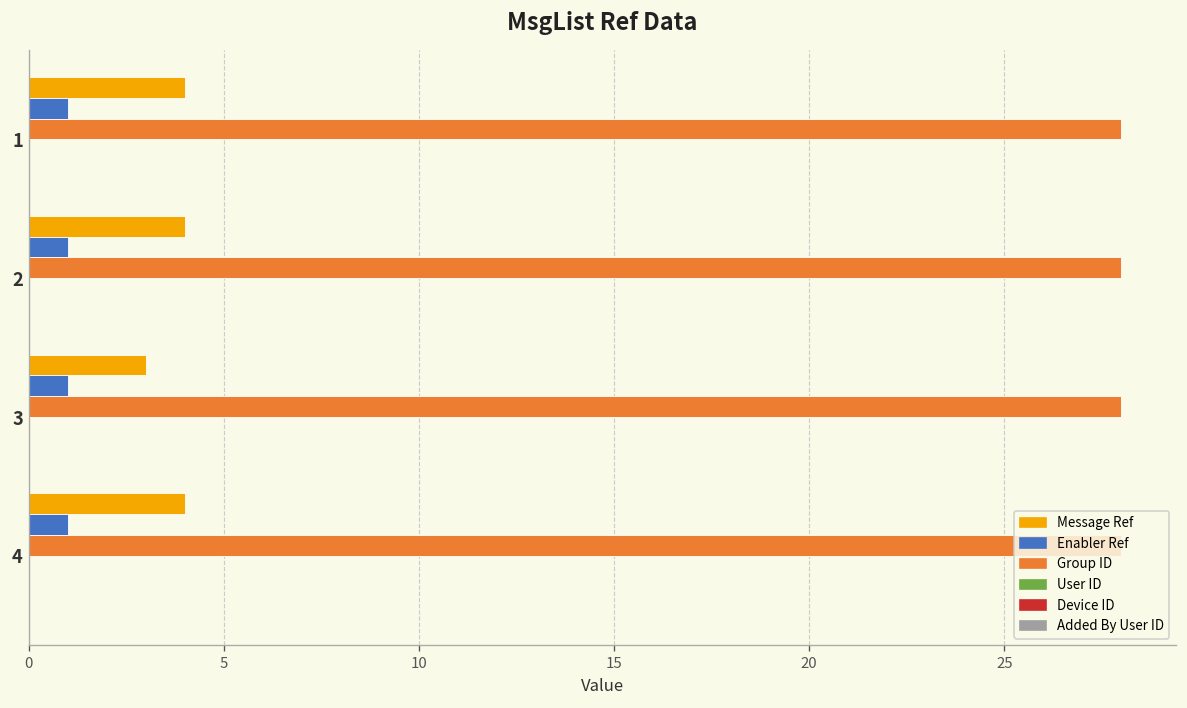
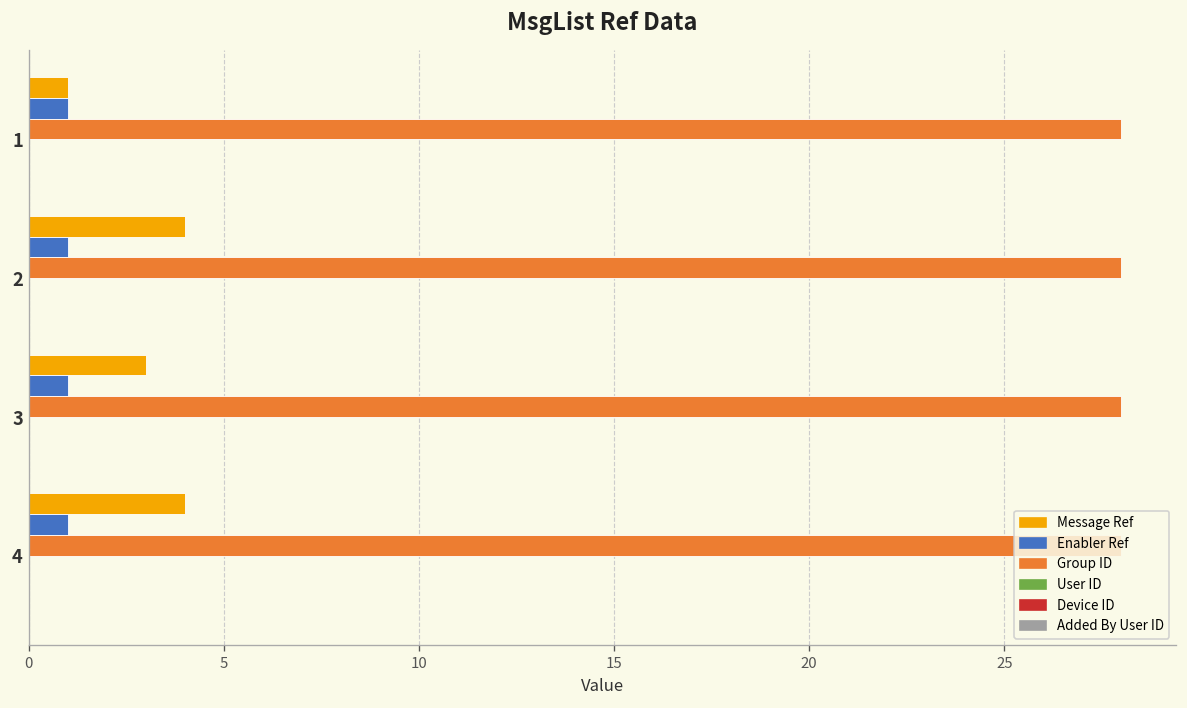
Message Ref, 1: 4 -> 1
